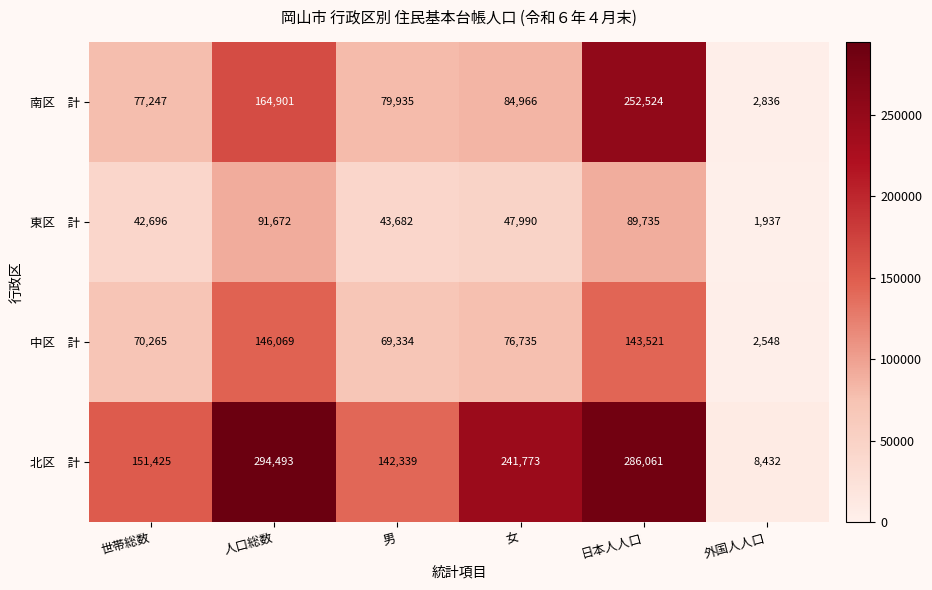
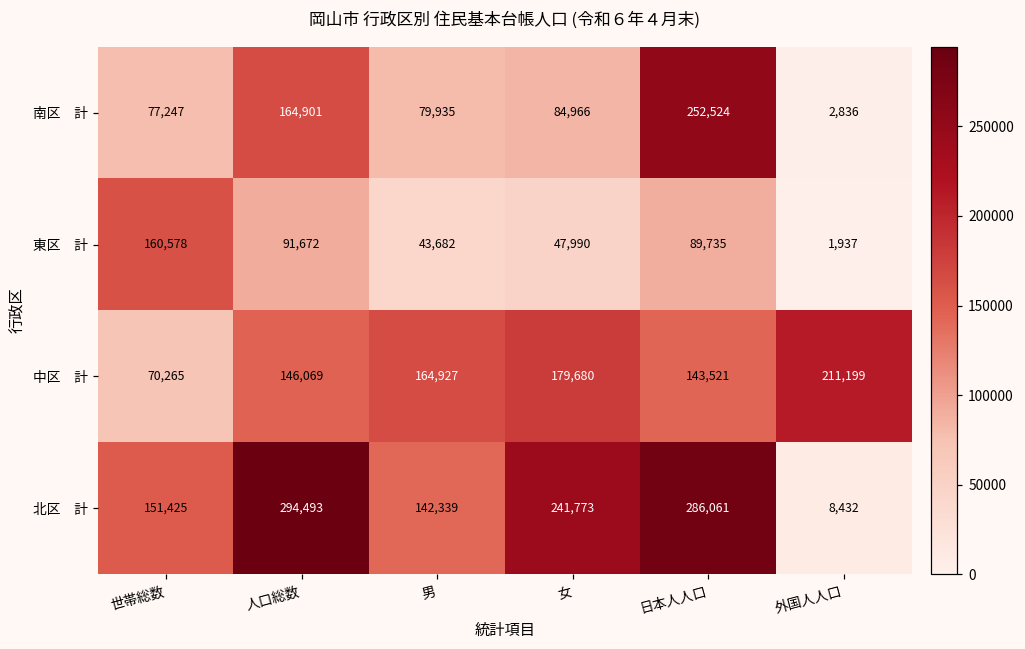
東区 計, 世帯総数: 42,696 -> 160,578
中区 計, 男: 69,334 -> 164,927
中区 計, 女: 76,735 -> 179,680
中区 計, 外国人人口: 2,548 -> 211,199
